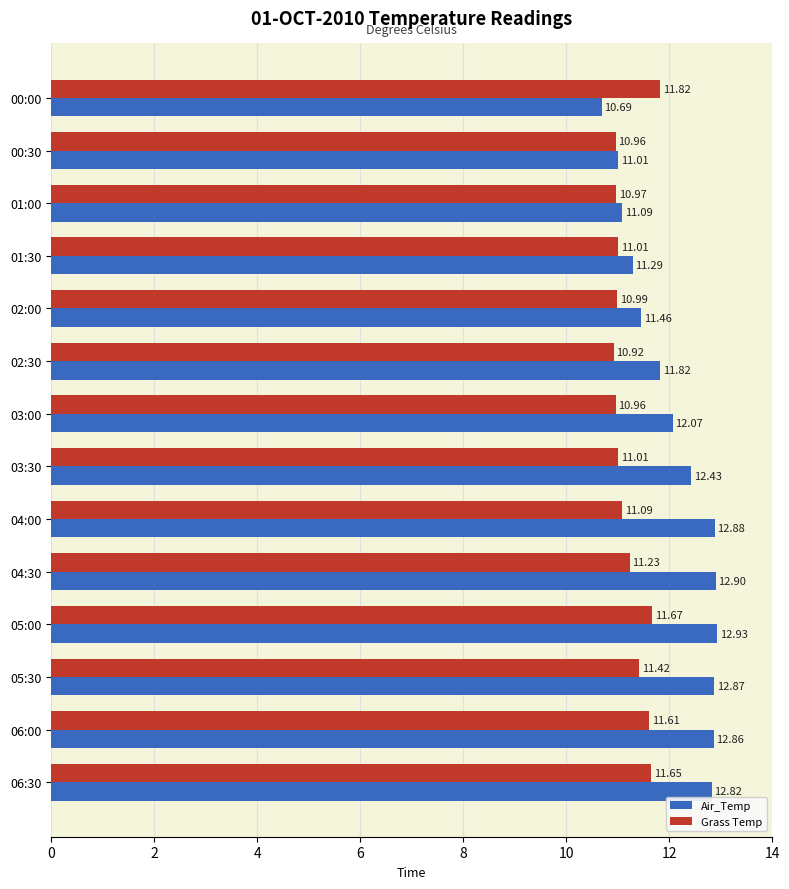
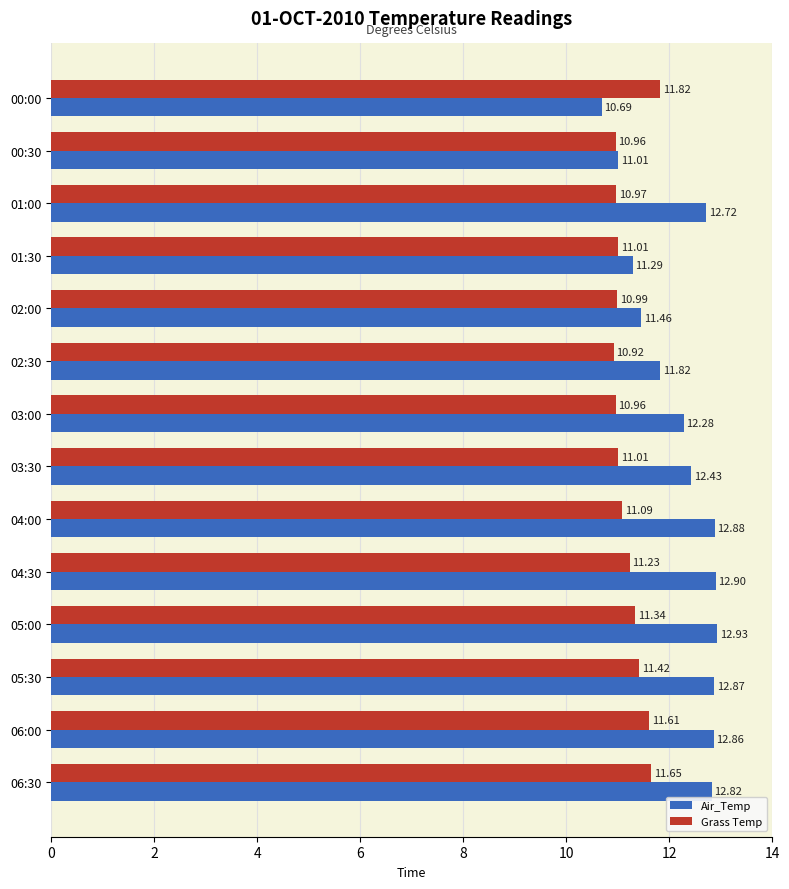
Air_Temp, 01:00: 11.09 -> 12.72
Air_Temp, 03:00: 12.07 -> 12.28
Grass Temp, 05:00: 11.67 -> 11.34
